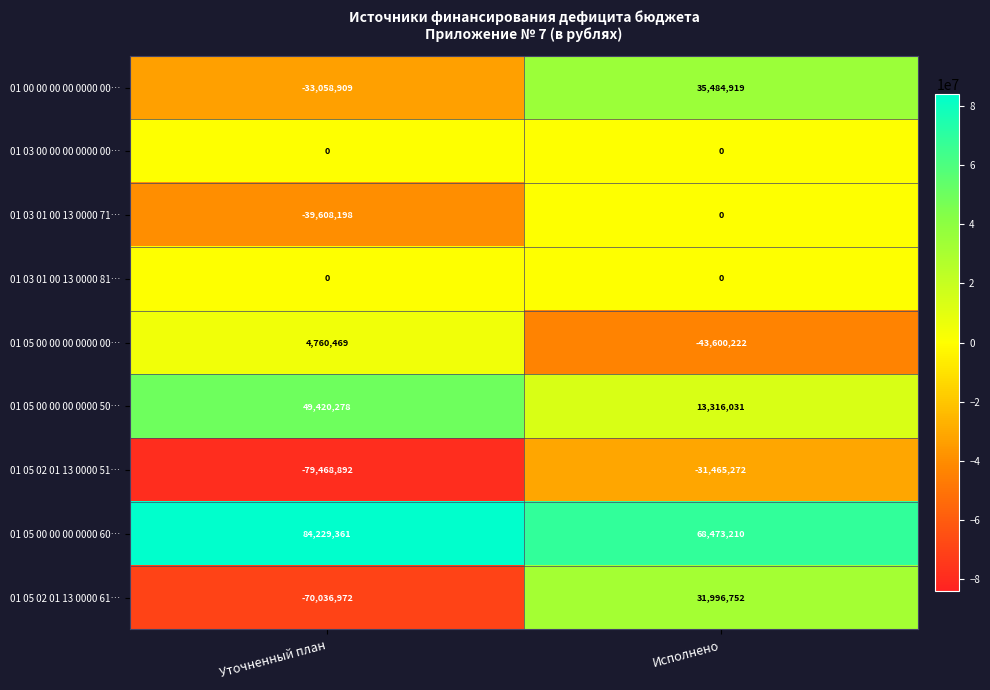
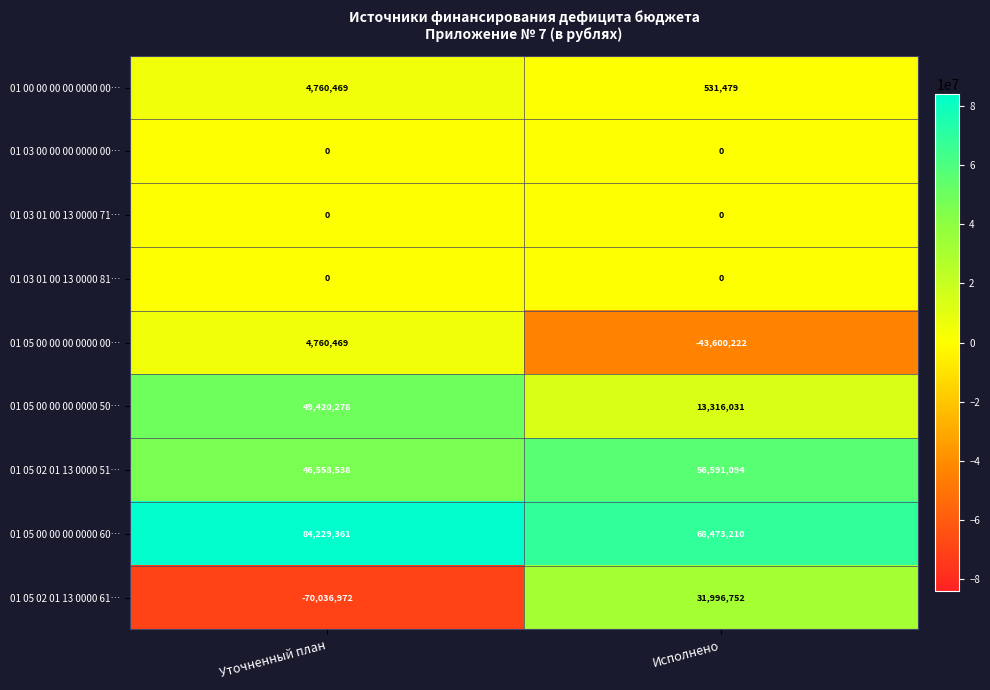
01 00 00 00 00 0000 00…, Уточненный план: -33,058,909 -> 4,760,469
01 00 00 00 00 0000 00…, Исполнено: 35,484,919 -> 531,479
01 03 01 00 13 0000 71…, Уточненный план: -39,608,198 -> 0
01 05 02 01 13 0000 51…, Уточненный план: -79,468,892 -> 46,558,538
01 05 02 01 13 0000 51…, Исполнено: -31,465,272 -> 56,591,094
